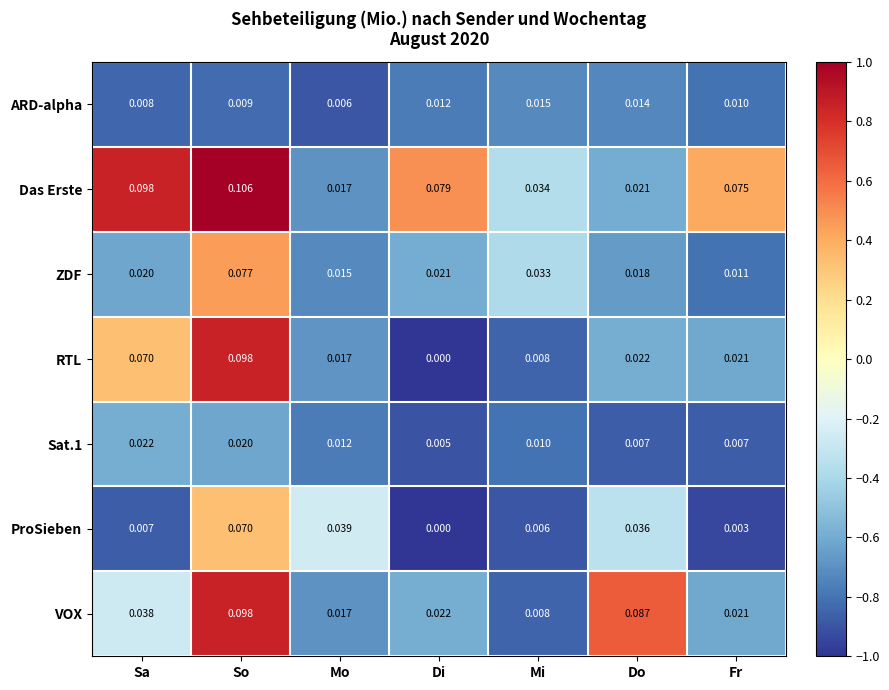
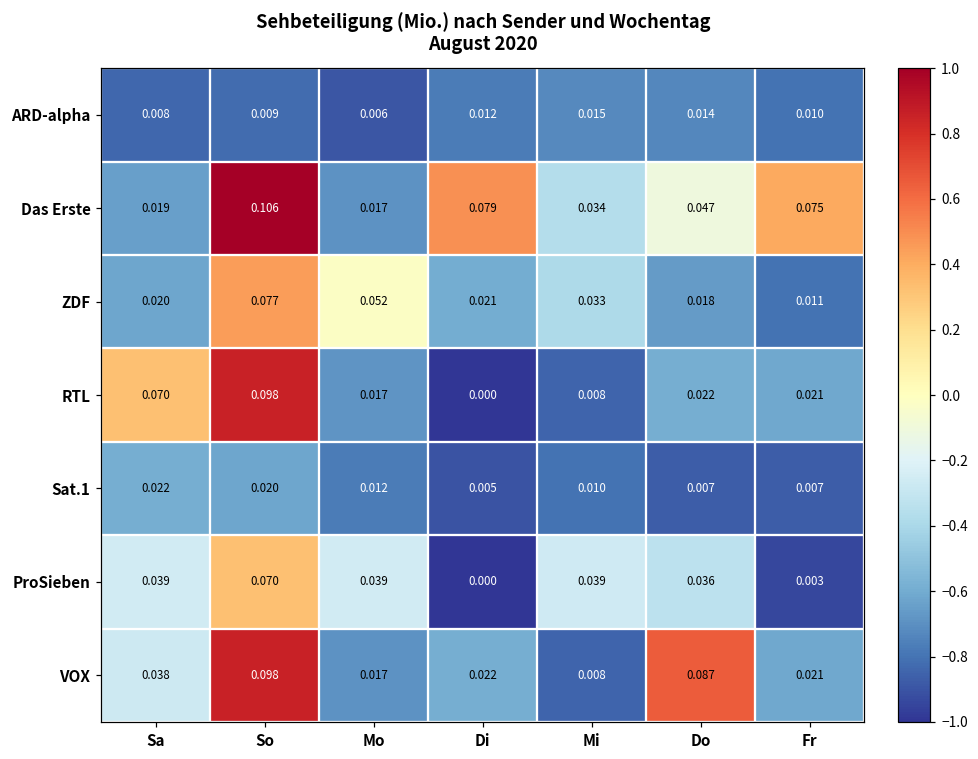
Das Erste, Sa: 0.098 -> 0.019
Das Erste, Do: 0.021 -> 0.047
ZDF, Mo: 0.015 -> 0.052
ProSieben, Sa: 0.007 -> 0.039
ProSieben, Mi: 0.006 -> 0.039
